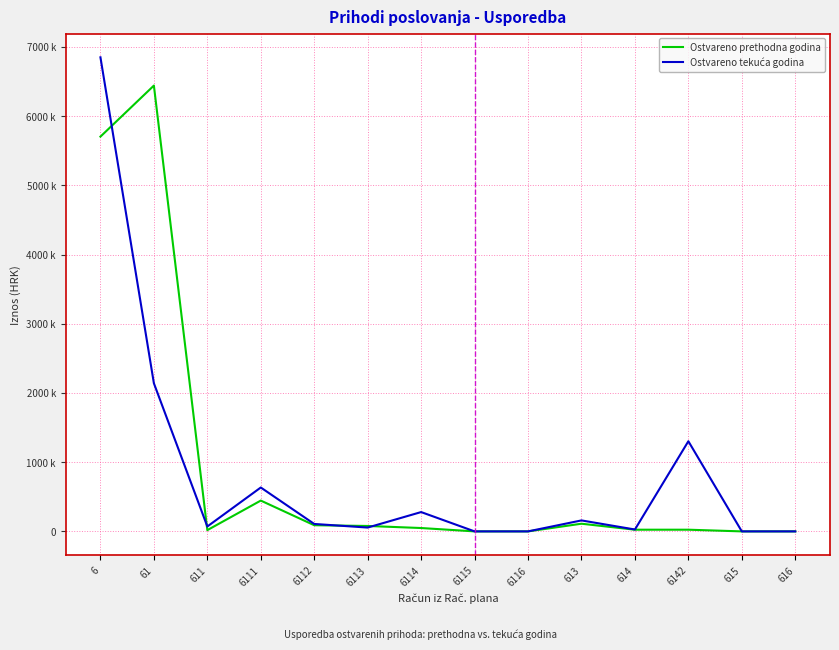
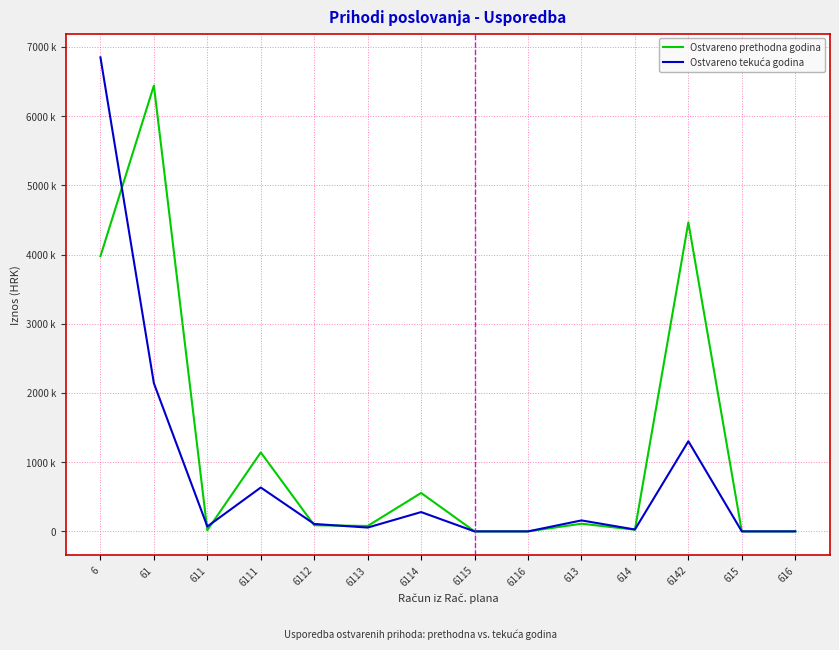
Ostvareno prethodna godina, 6: 5700000 -> 4000000
Ostvareno prethodna godina, 6111: 400000 -> 1100000
Ostvareno prethodna godina, 6114: 0 -> 600000
Ostvareno prethodna godina, 6142: 0 -> 4500000
